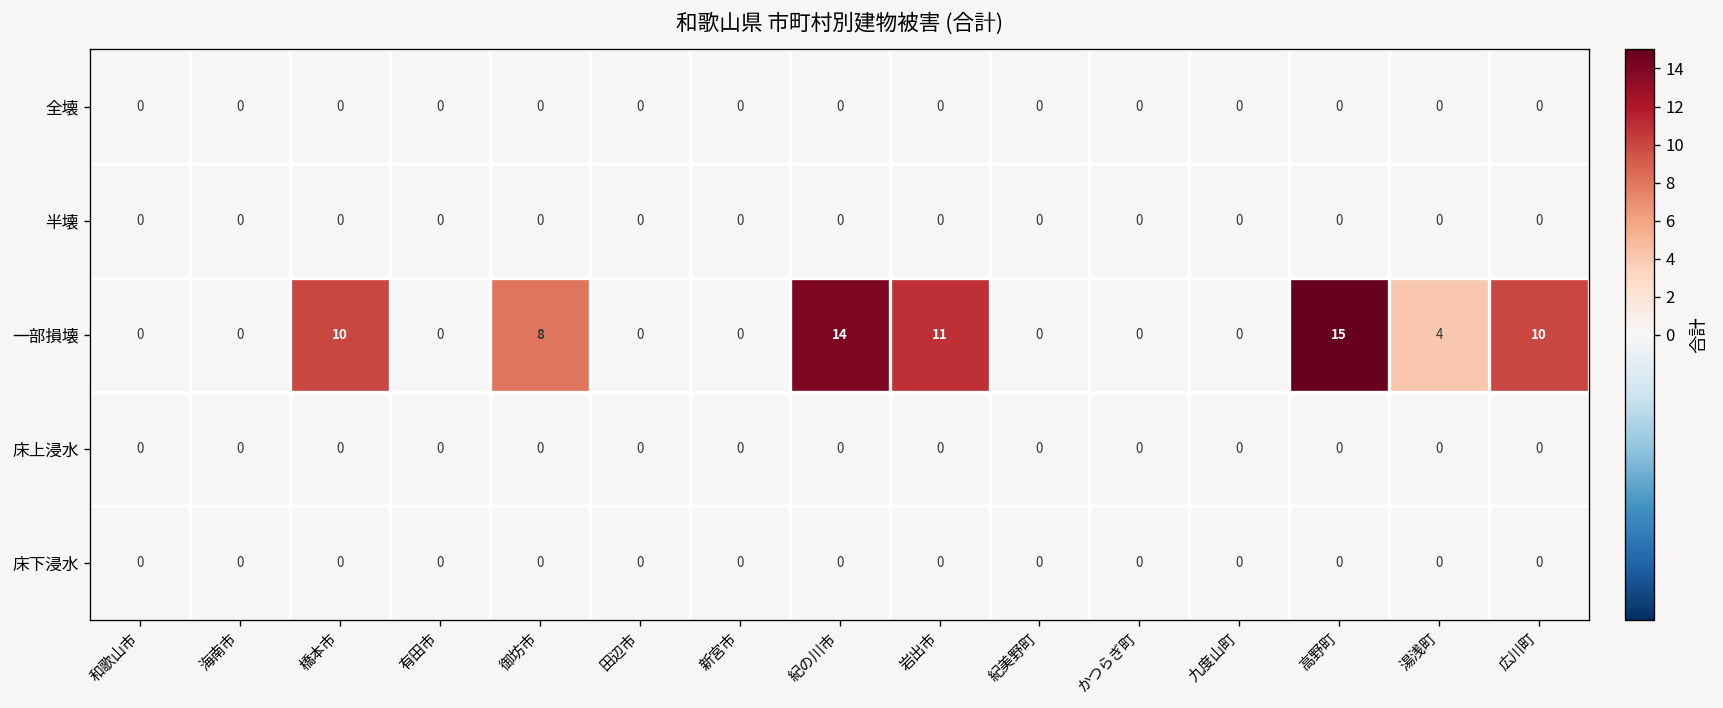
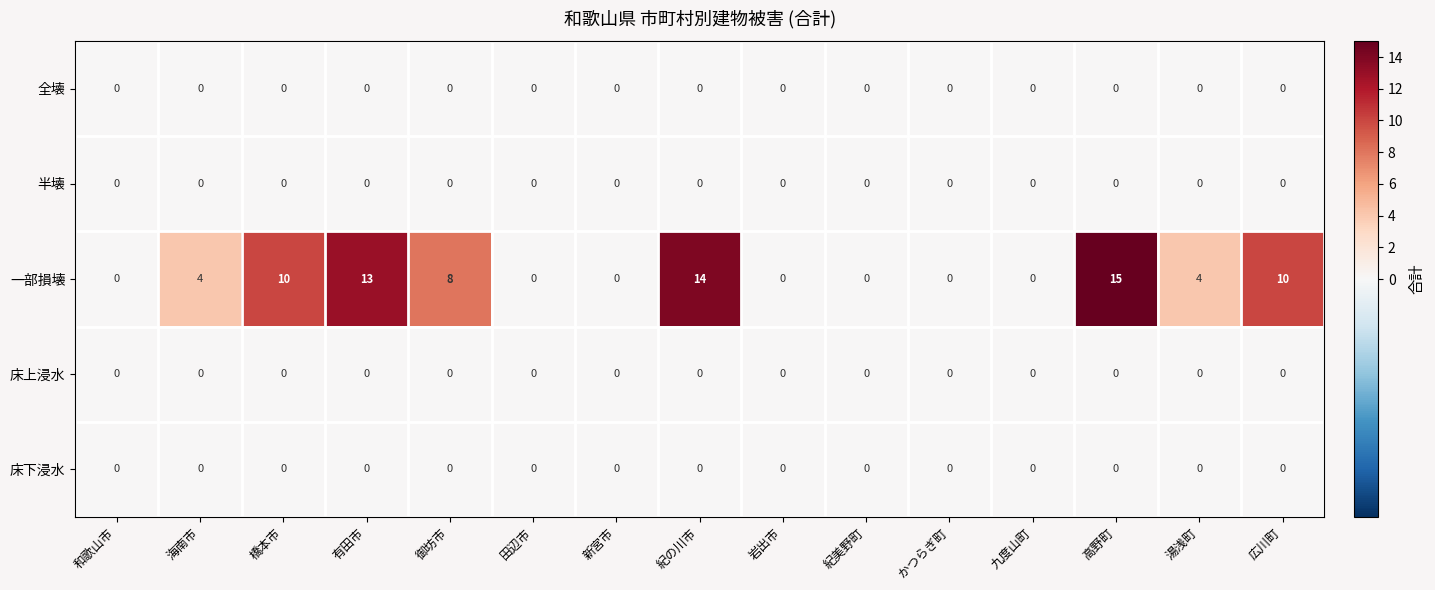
一部損壊, 海南市: 0 -> 4
一部損壊, 有田市: 0 -> 13
一部損壊, 岩出市: 11 -> 0
